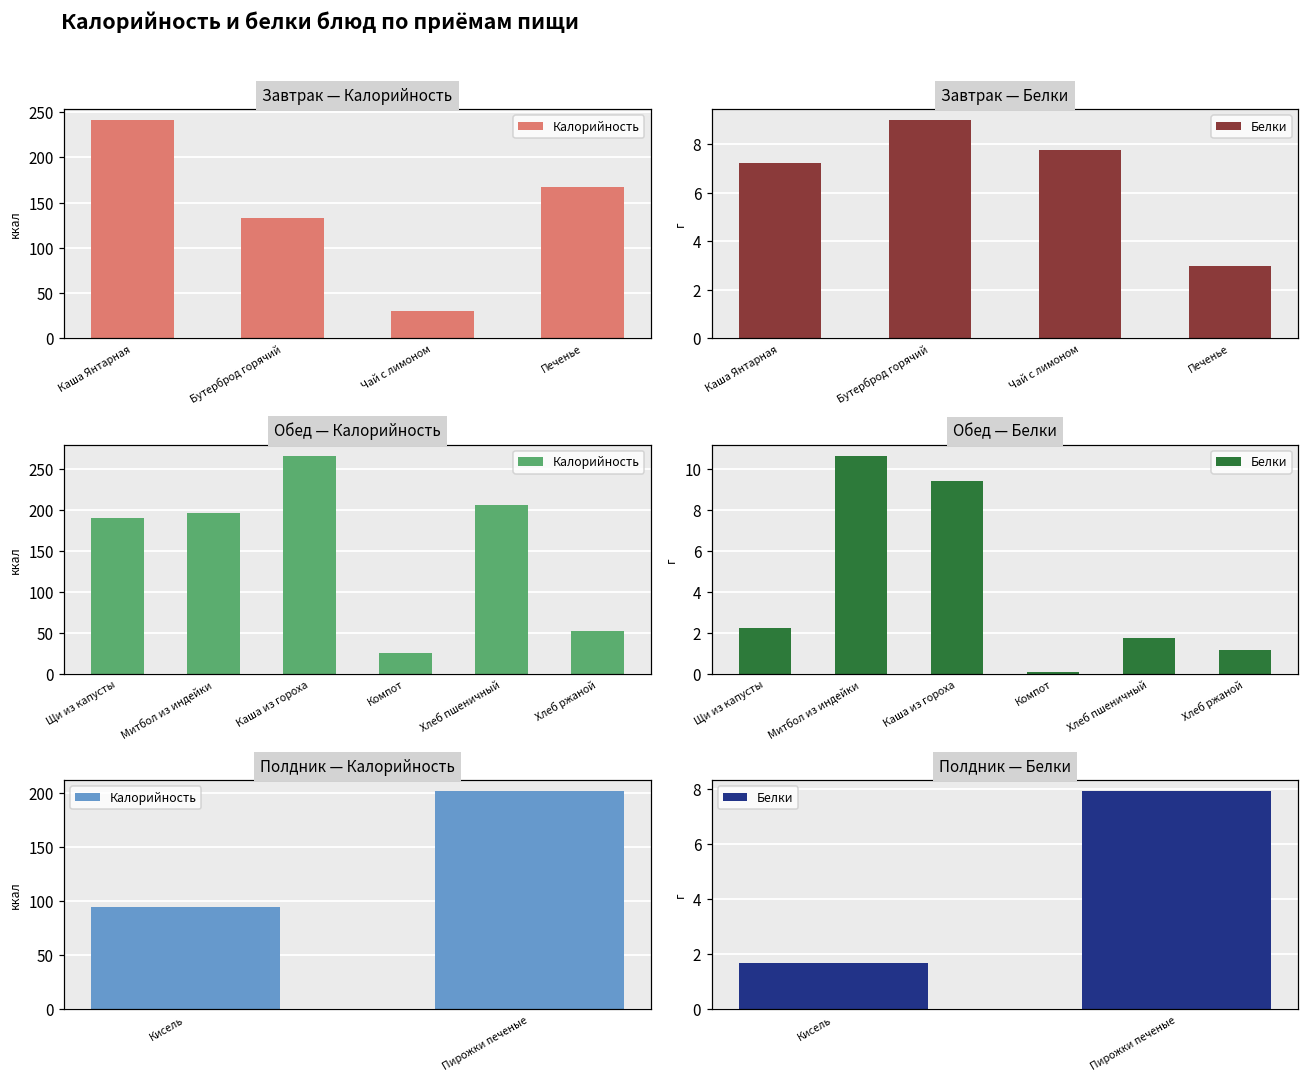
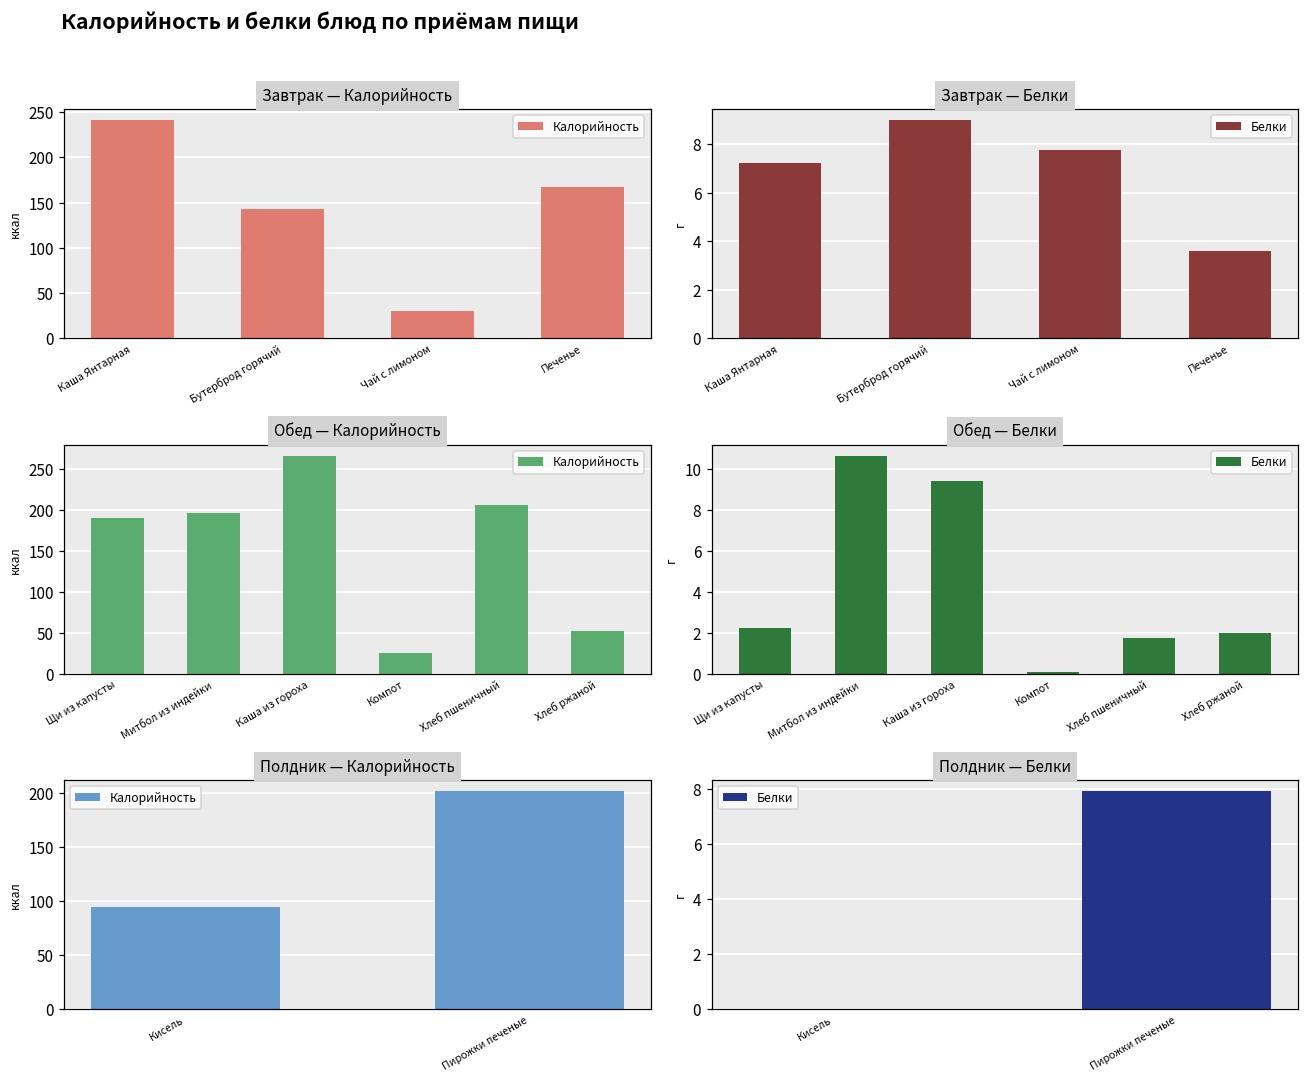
Завтрак — Калорийность, Бутерброд горячий: 130 -> 140
Завтрак — Белки, Печенье: 3.0 -> 3.6
Обед — Белки, Хлеб ржаной: 1.2 -> 2.0
Полдник — Белки, Кисель: 1.7 -> 0.0
